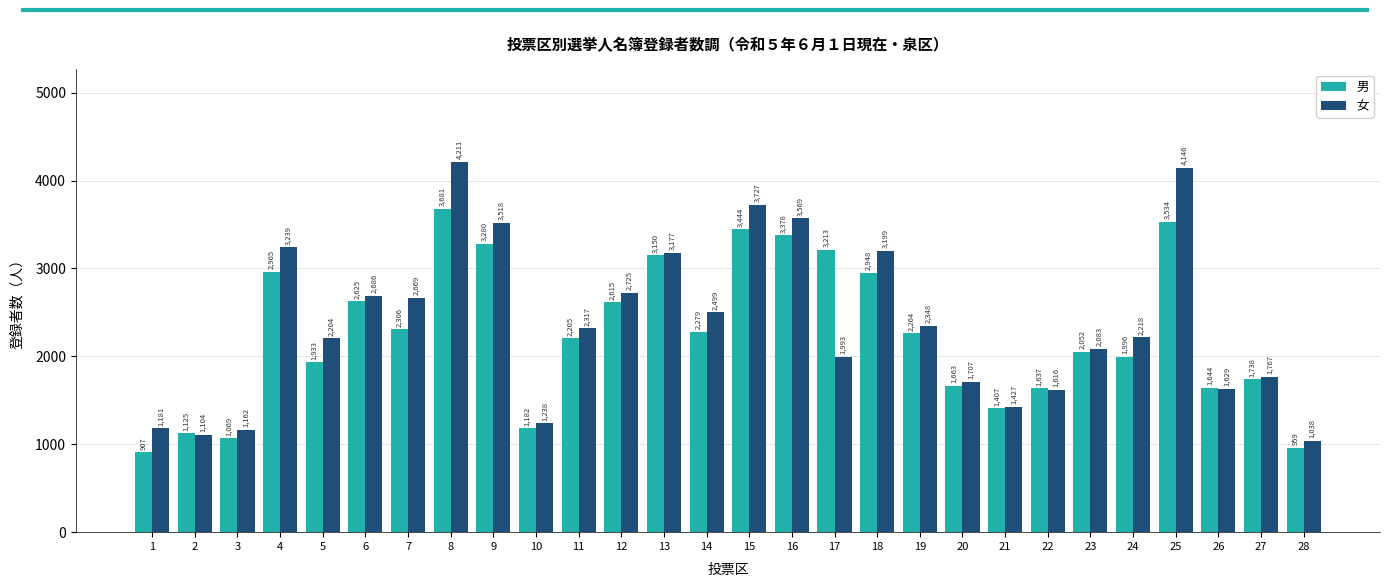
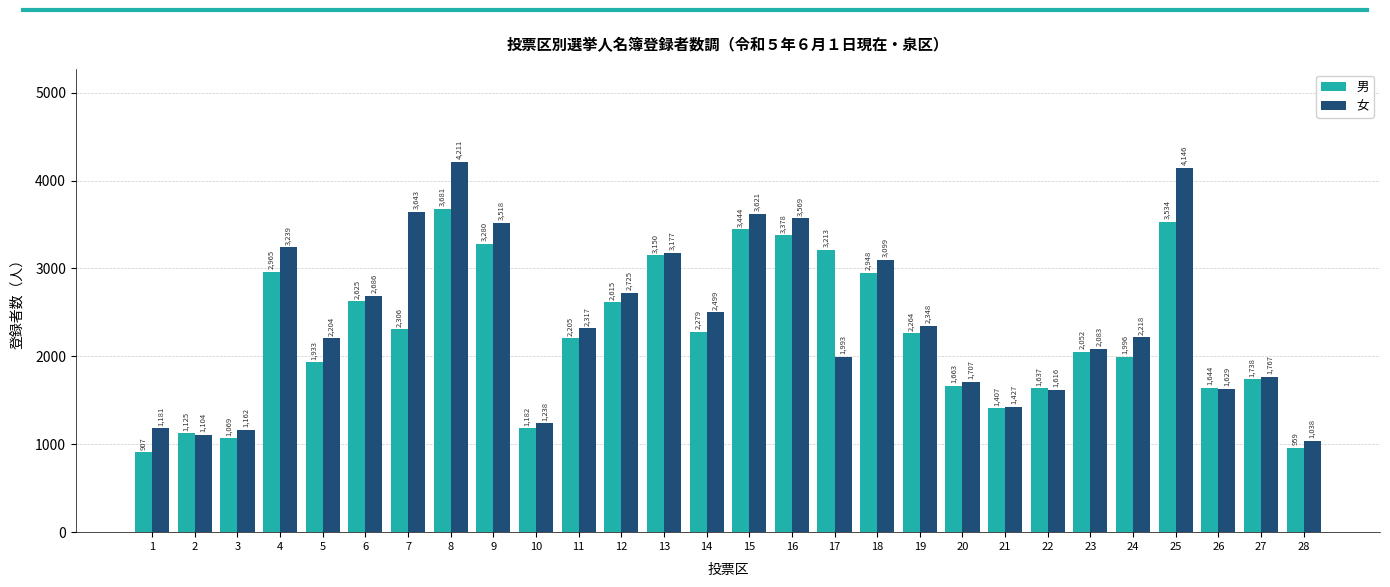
女, 7: 2,669 -> 3,643
女, 15: 3,727 -> 3,621
女, 18: 3,199 -> 3,099
